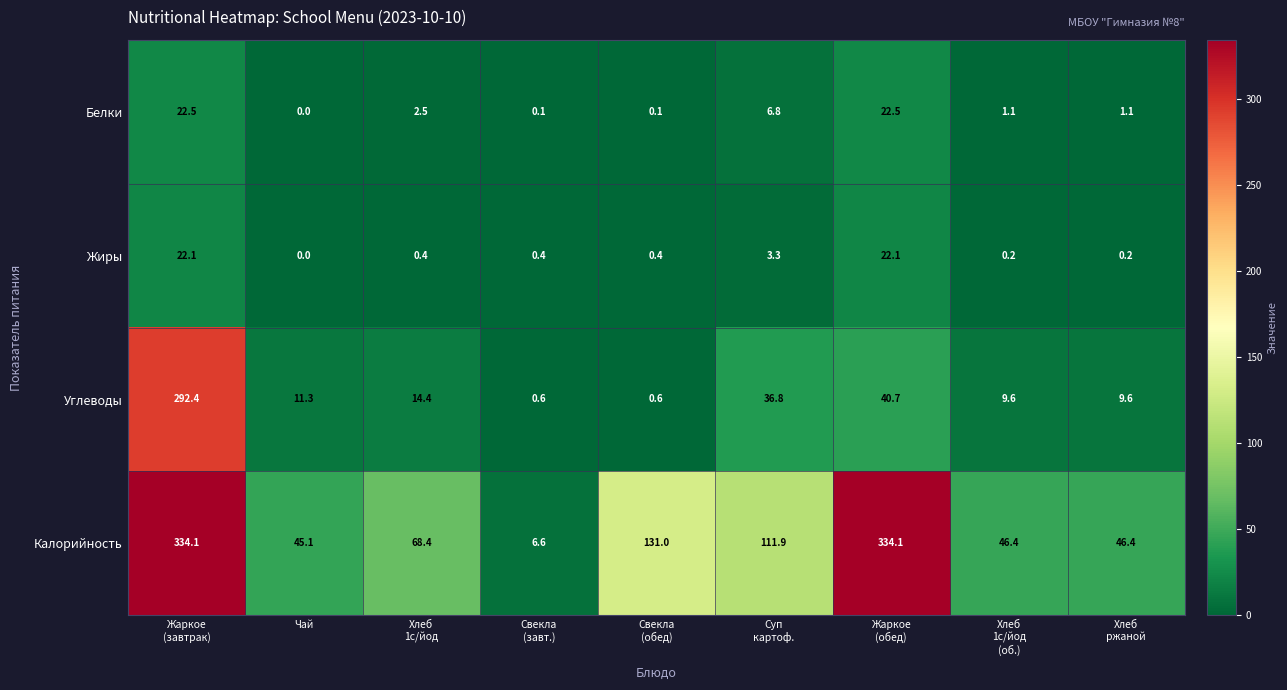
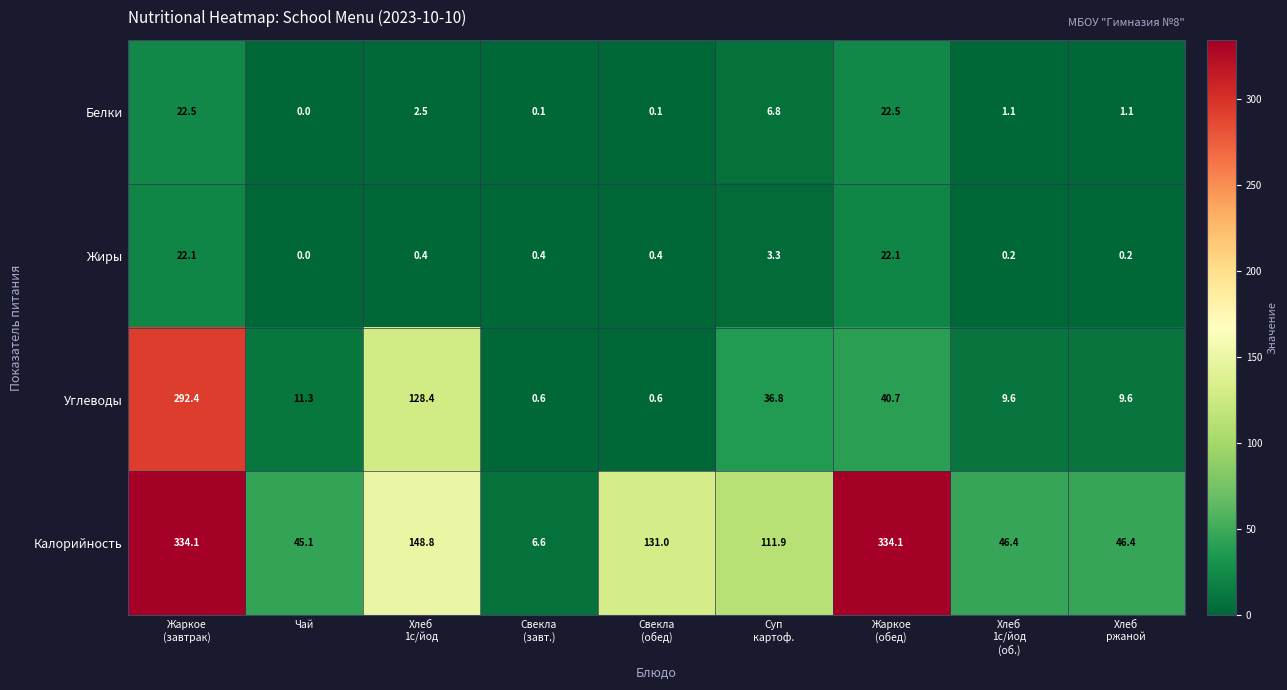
Углеводы, Хлеб 1с/йод: 14.4 -> 128.4
Калорийность, Хлеб 1с/йод: 68.4 -> 148.8
